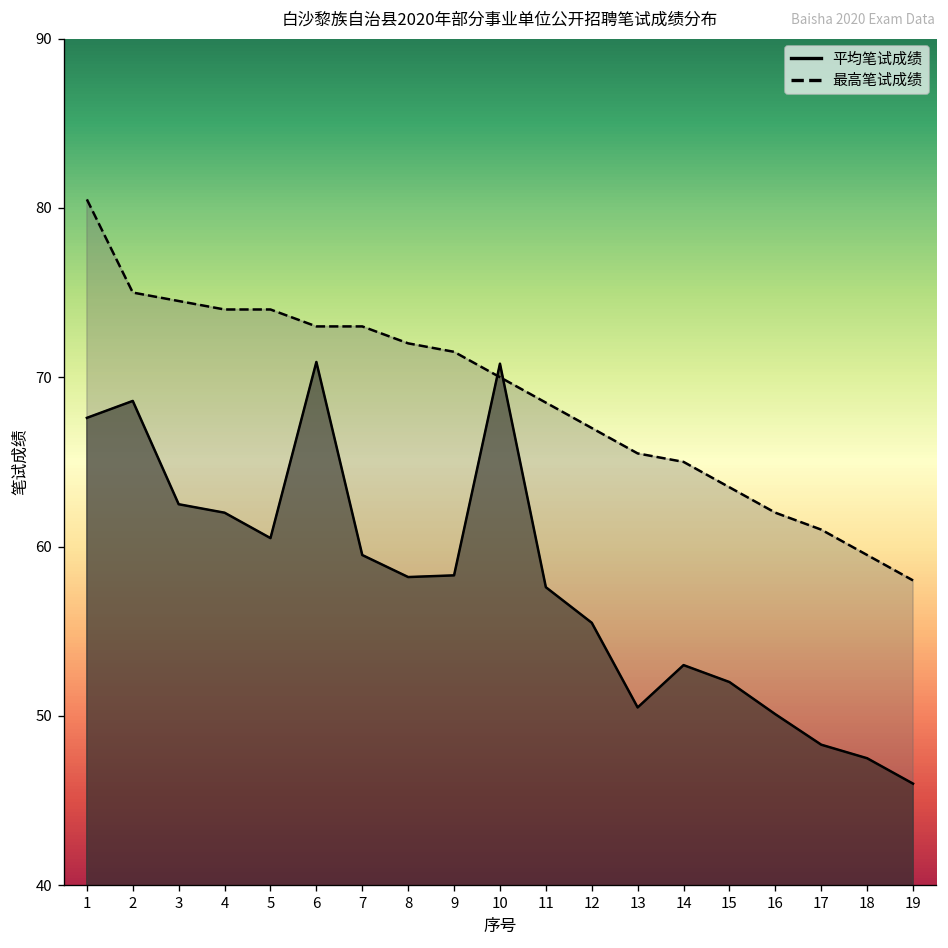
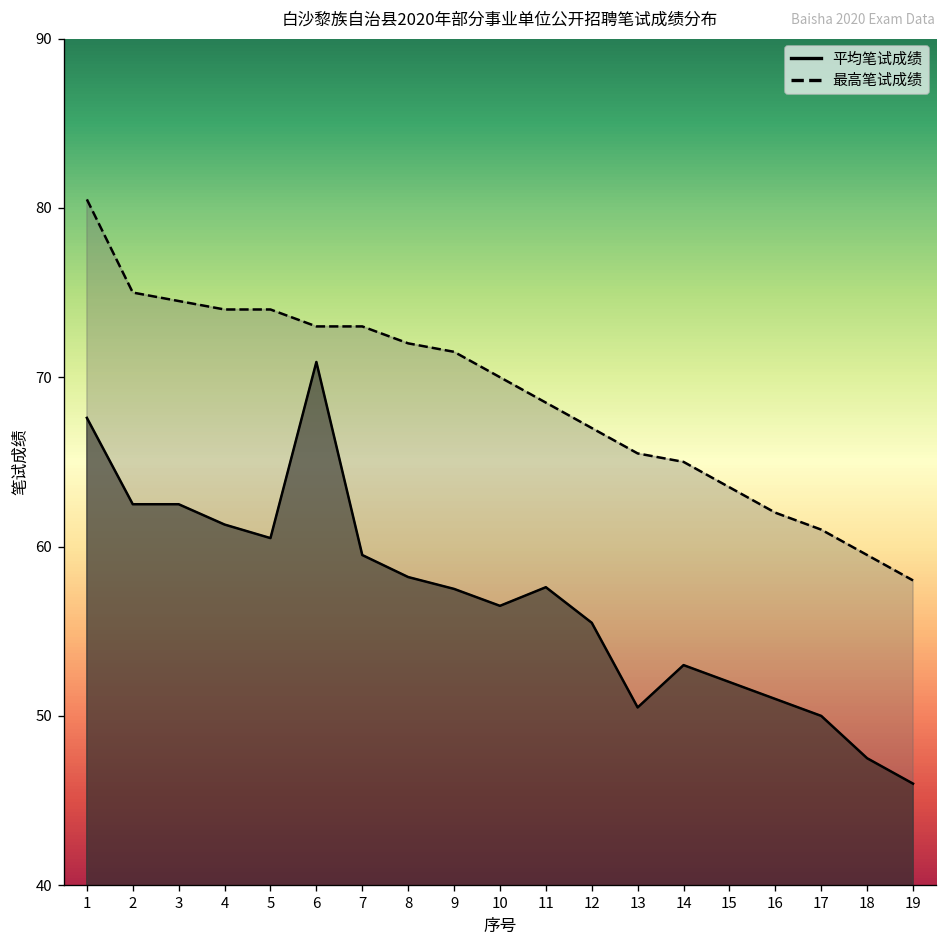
平均笔试成绩, 2: 68.6 -> 62.5
平均笔试成绩, 4: 62.0 -> 61.3
平均笔试成绩, 9: 58.3 -> 57.5
平均笔试成绩, 10: 70.8 -> 56.5
平均笔试成绩, 16: 50.1 -> 51.0
平均笔试成绩, 17: 48.3 -> 50.0
